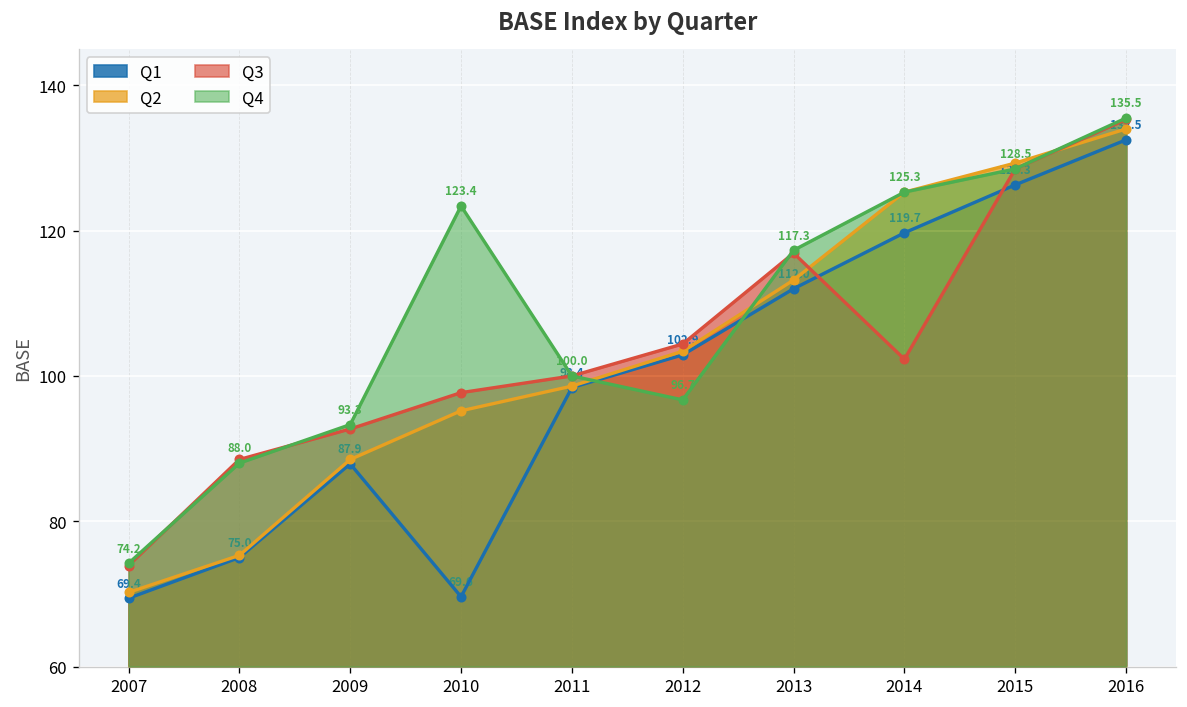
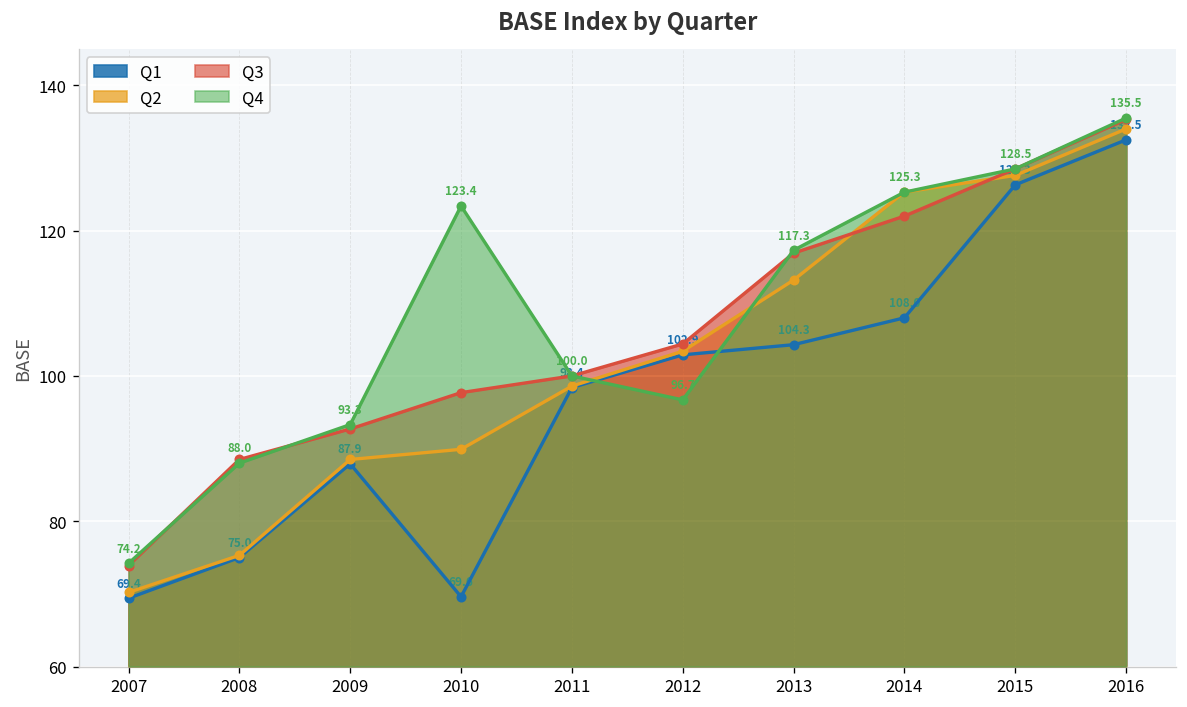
Q2, 2010: 95 -> 90
Q1, 2013: 112.0 -> 104.3
Q1, 2014: 119.7 -> 108.0
Q3, 2014: 102 -> 122
Q2, 2015: 129 -> 128
